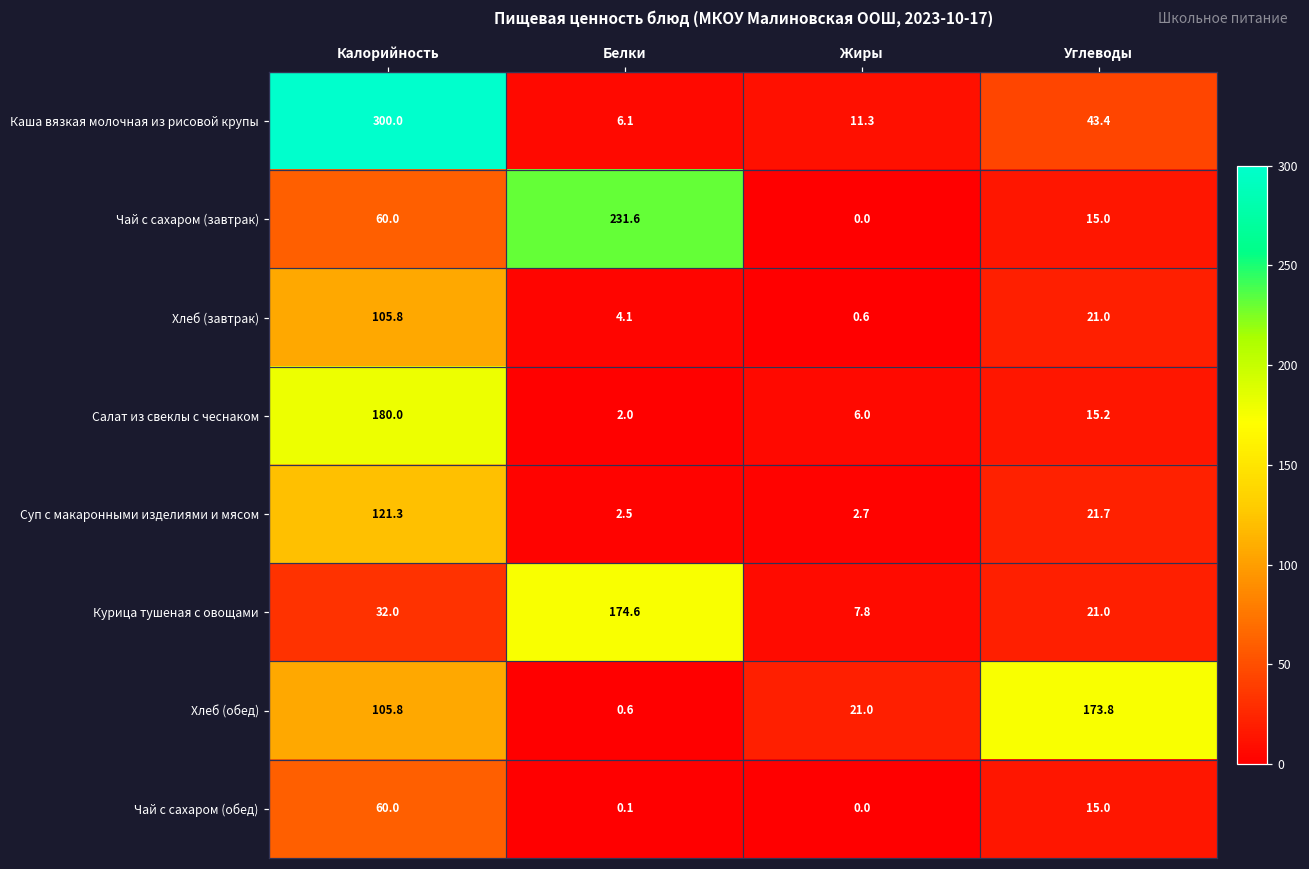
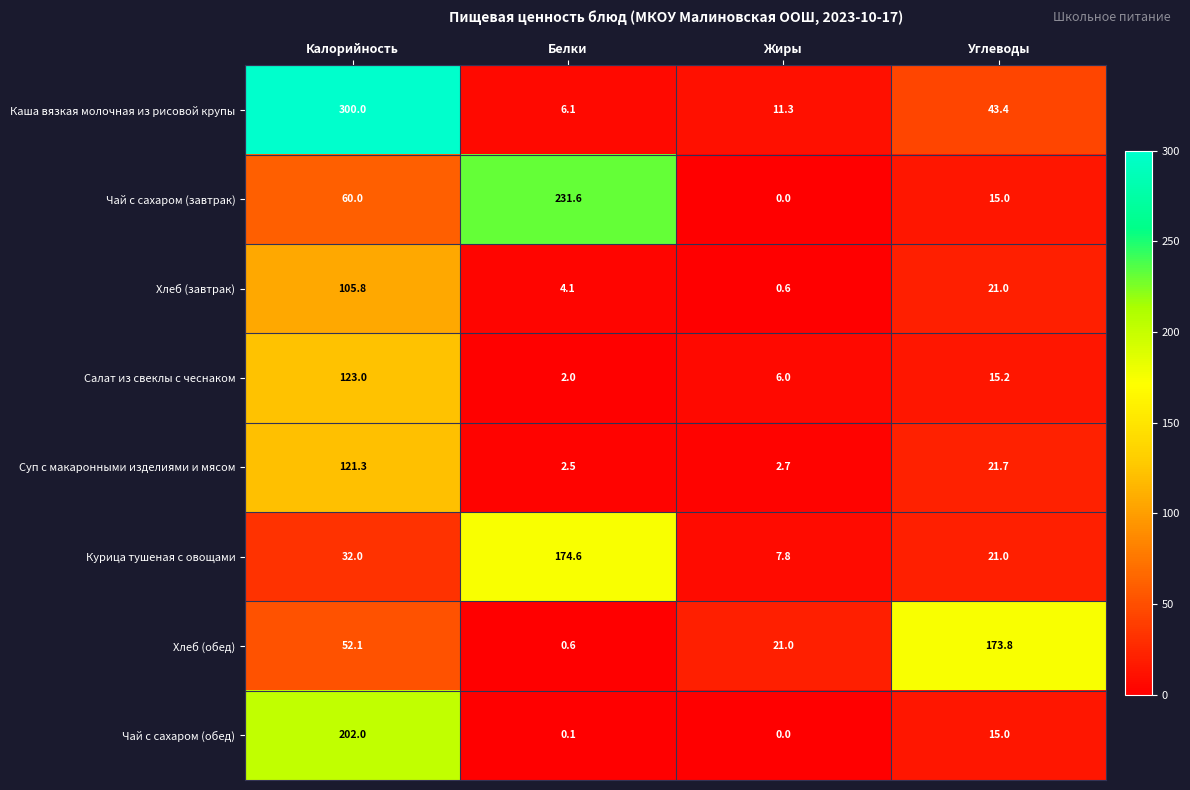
Салат из свеклы с чеснаком, Калорийность: 180.0 -> 123.0
Хлеб (обед), Калорийность: 105.8 -> 52.1
Чай с сахаром (обед), Калорийность: 60.0 -> 202.0
